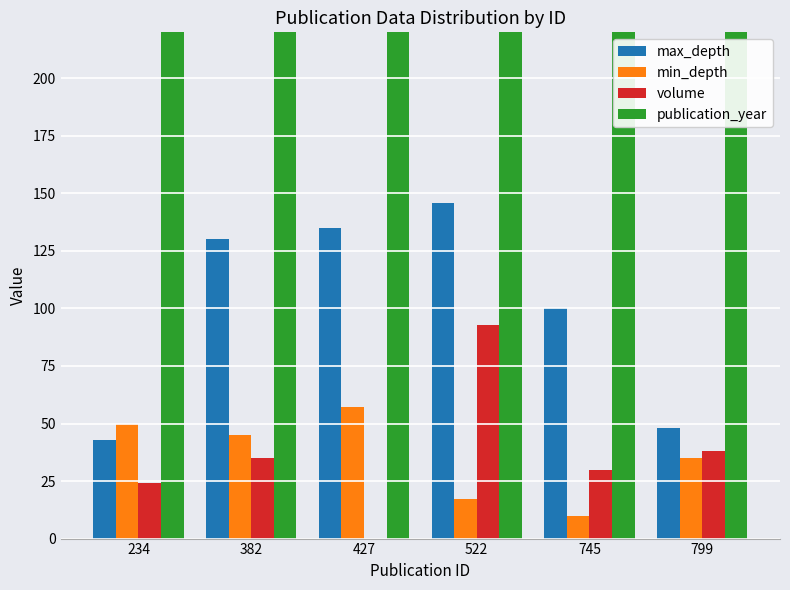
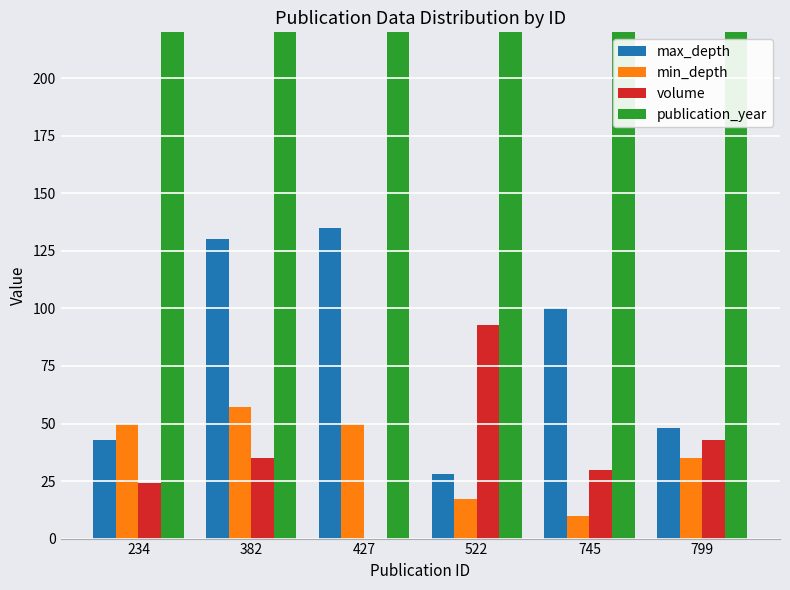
min_depth, 382: 45 -> 57
min_depth, 427: 57 -> 50
max_depth, 522: 146 -> 28
volume, 799: 38 -> 43
